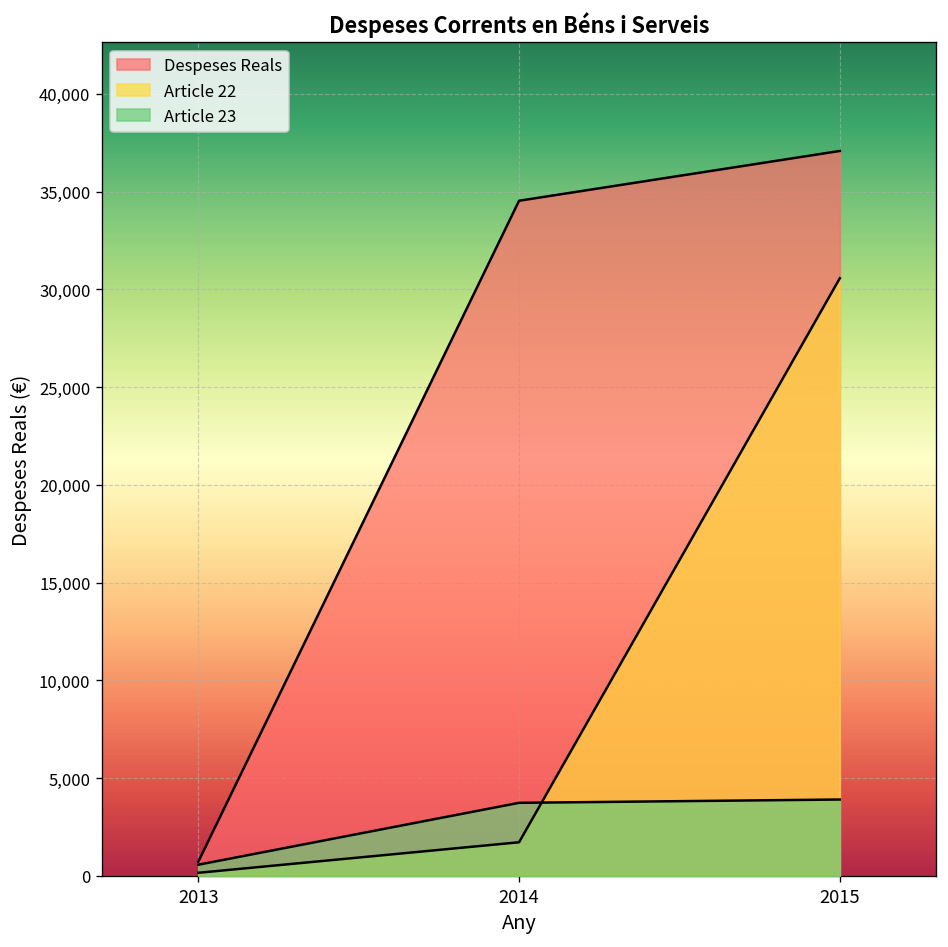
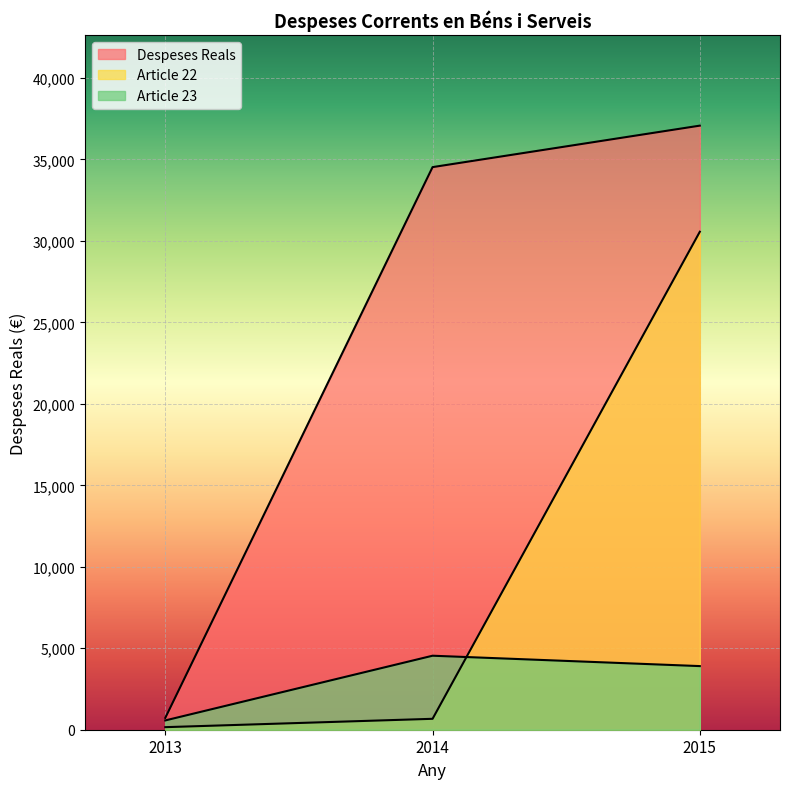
Article 22, 2014: 1,700 -> 700
Article 23, 2014: 3,700 -> 4,500
